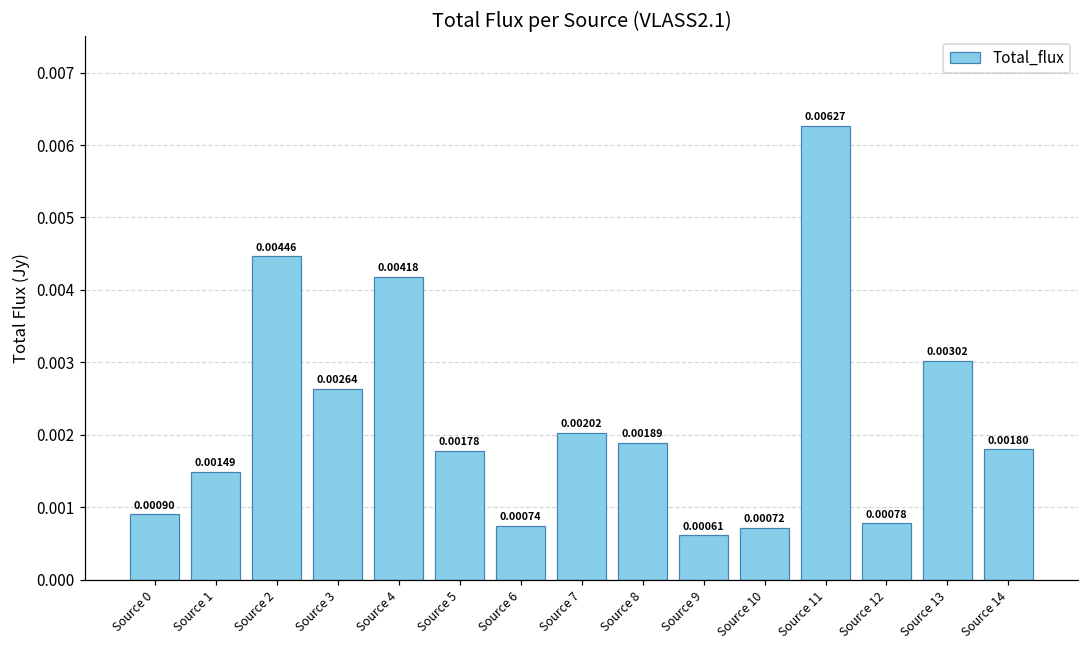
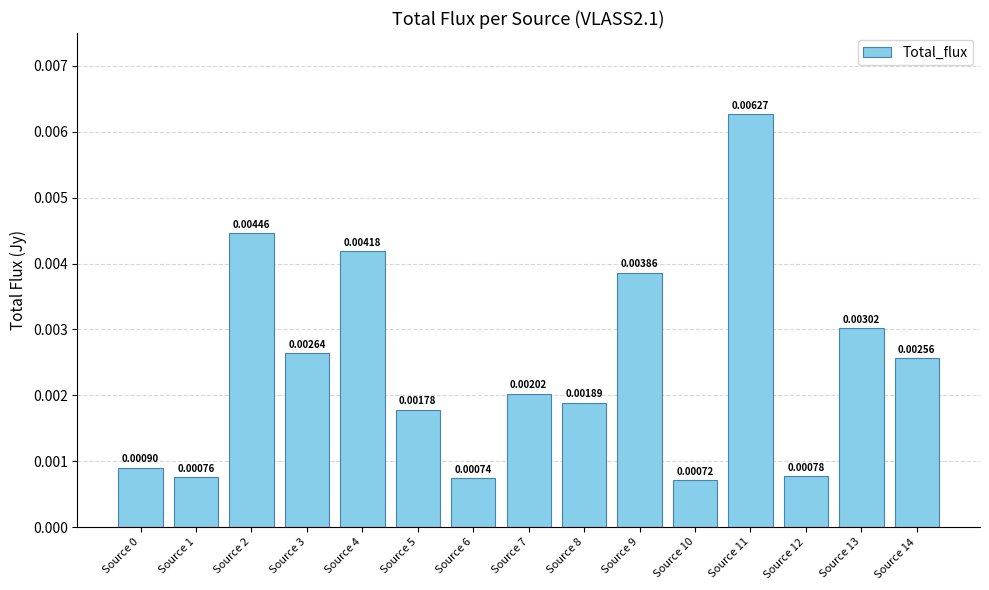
Source 1: 0.00149 -> 0.00076
Source 9: 0.00061 -> 0.00386
Source 14: 0.00180 -> 0.00256
